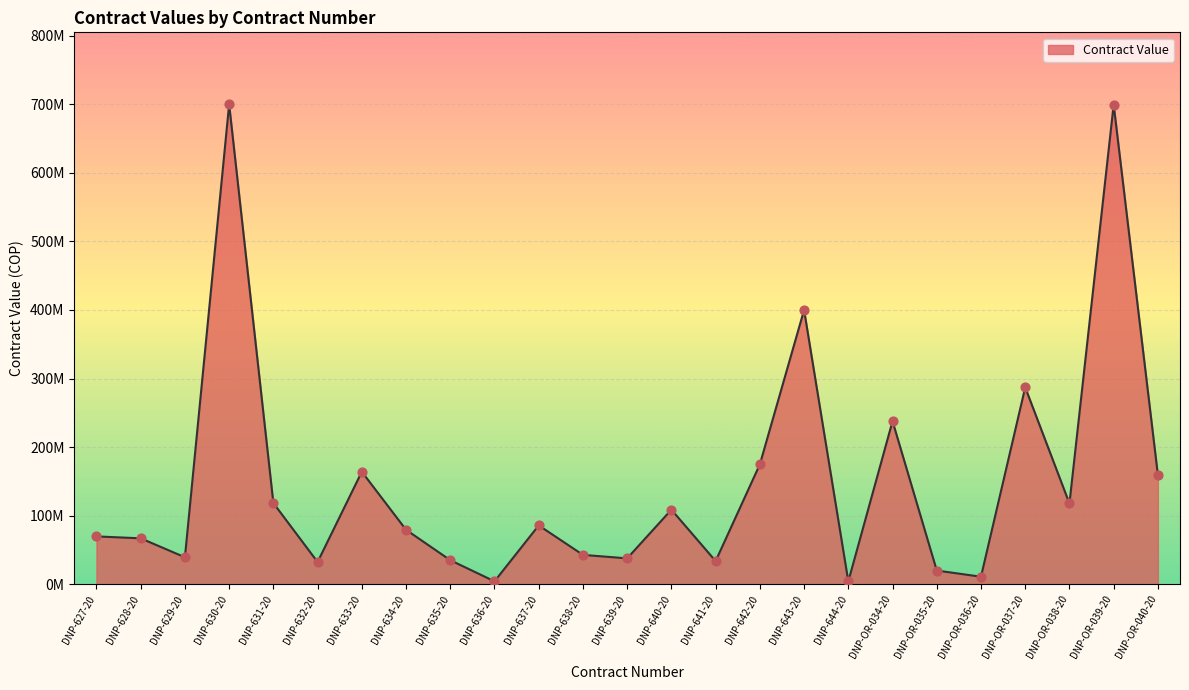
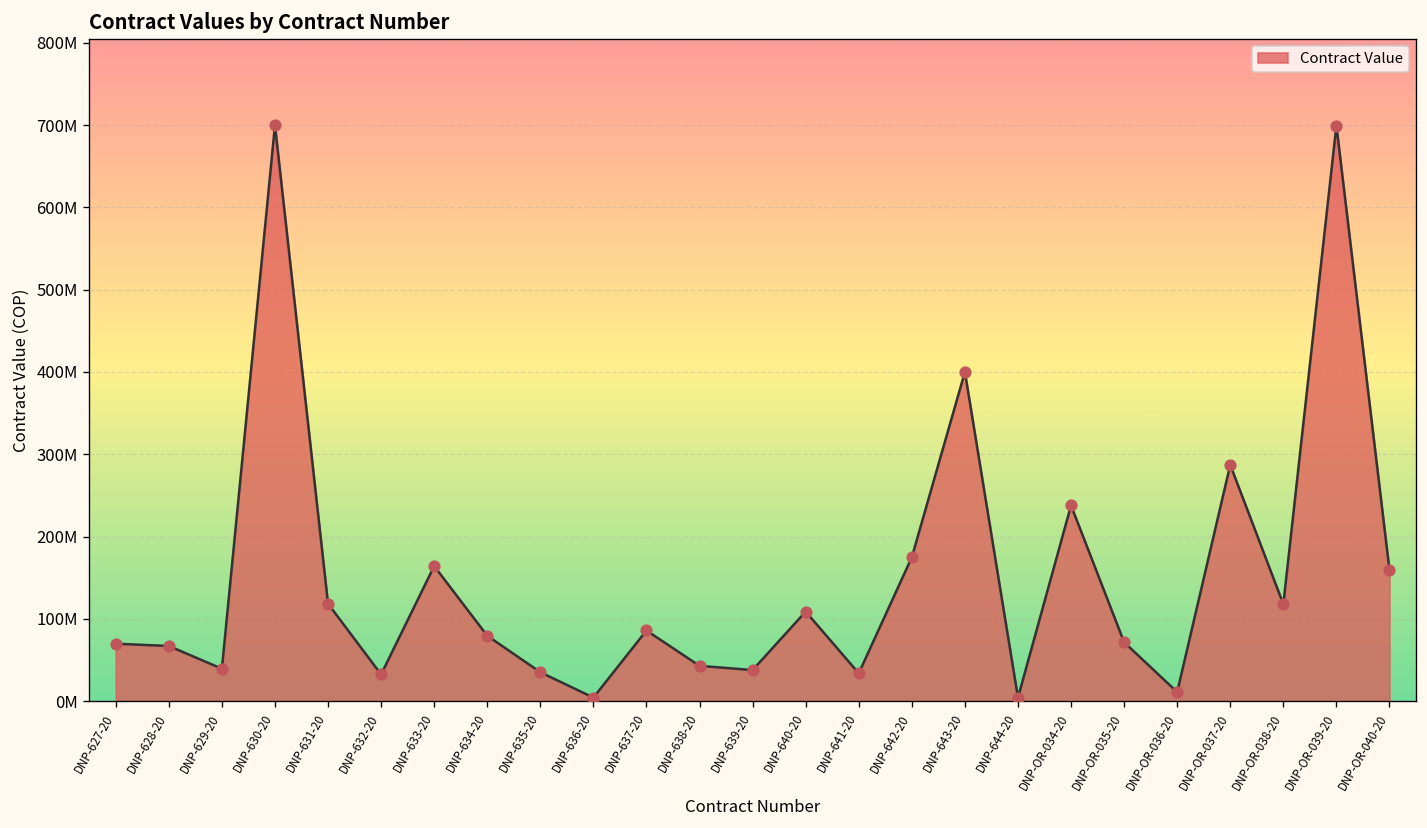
DNP-OR-035-20: 20000000 -> 70000000
